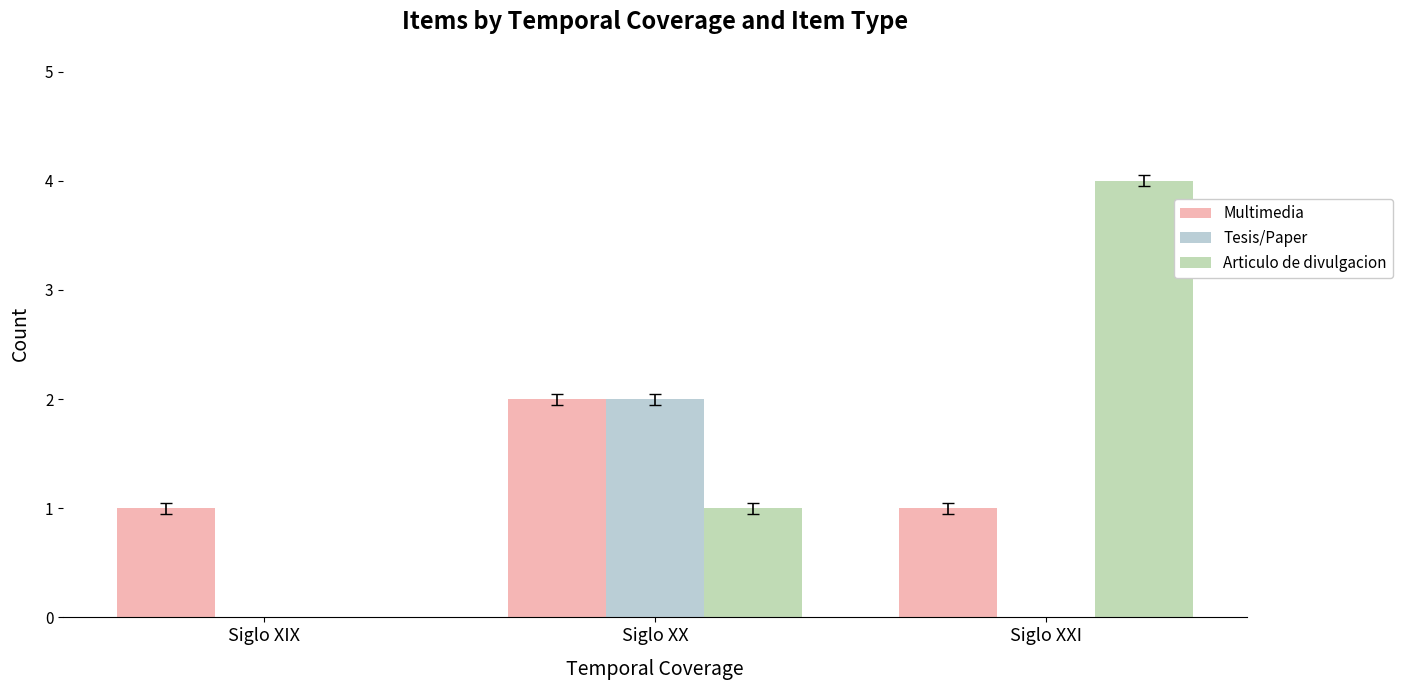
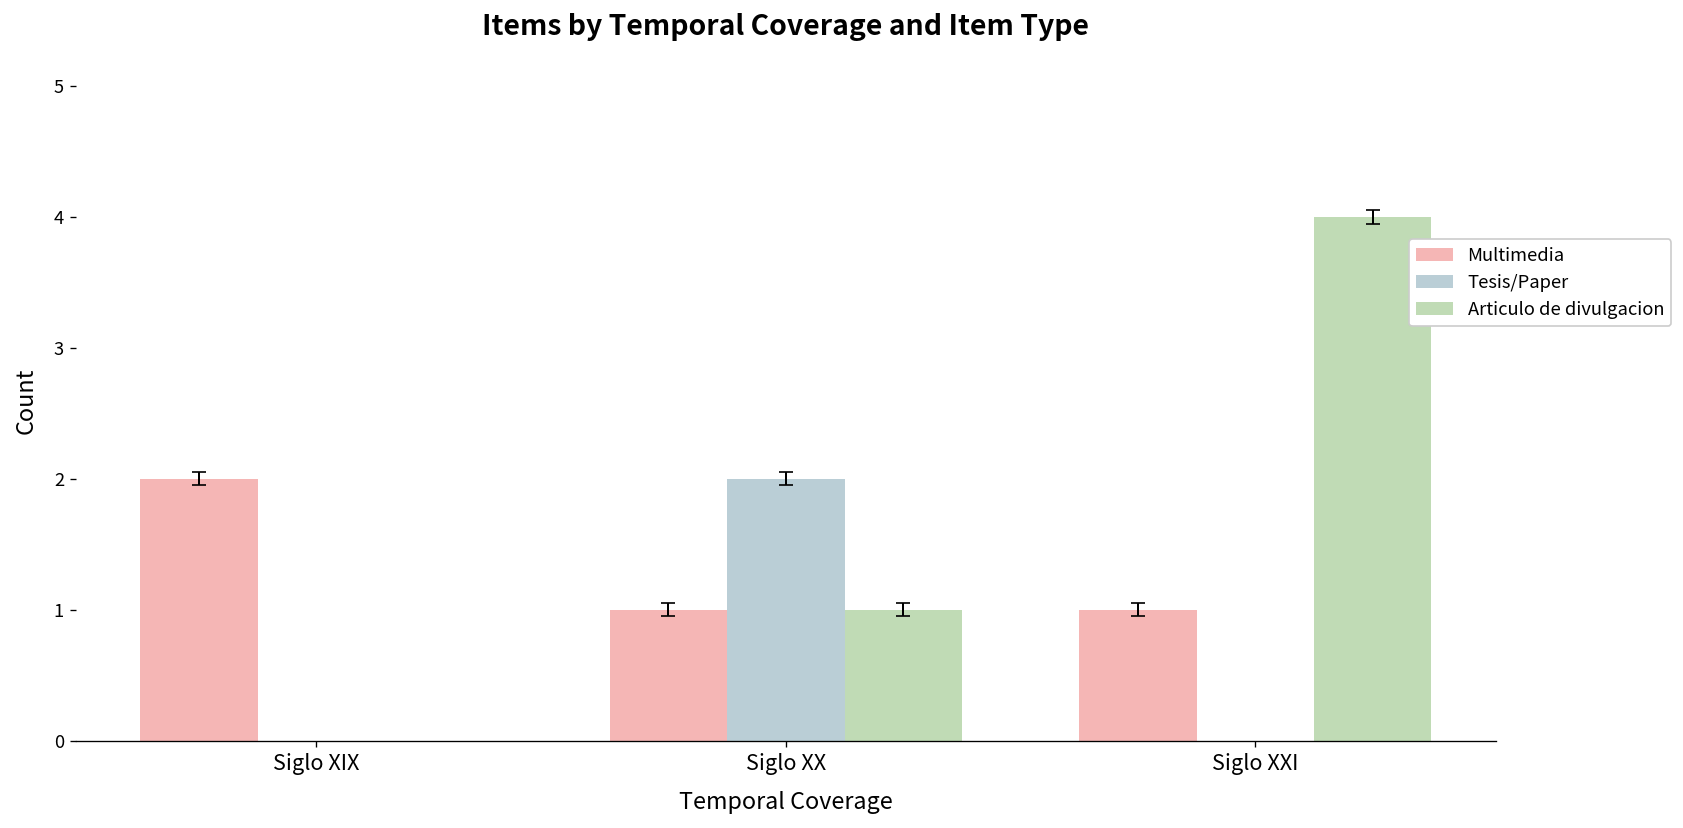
Multimedia, Siglo XIX: 1 -> 2
Multimedia, Siglo XX: 2 -> 1
